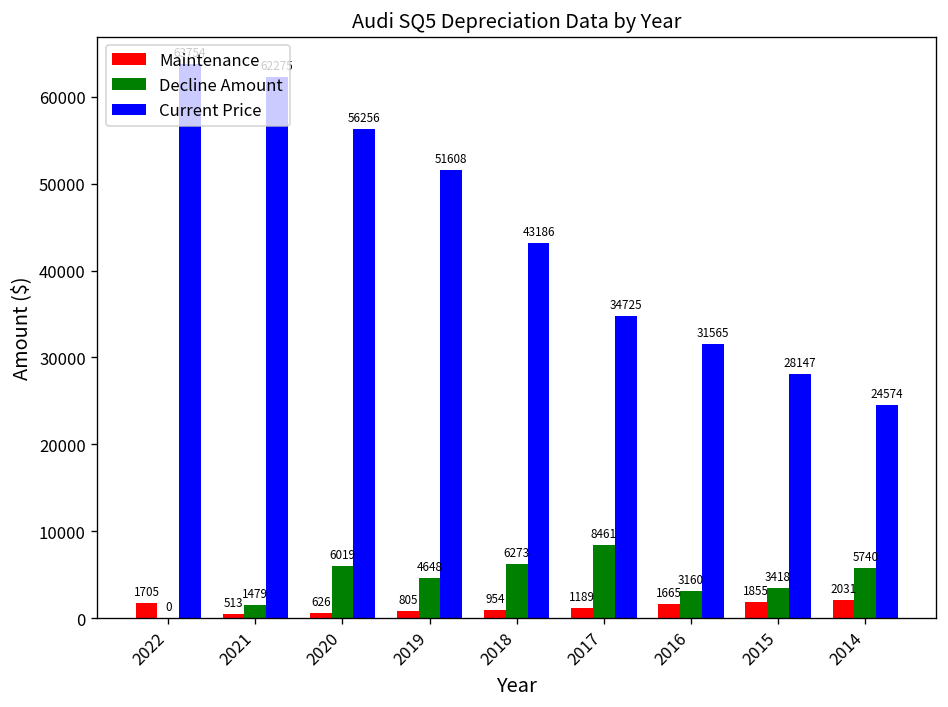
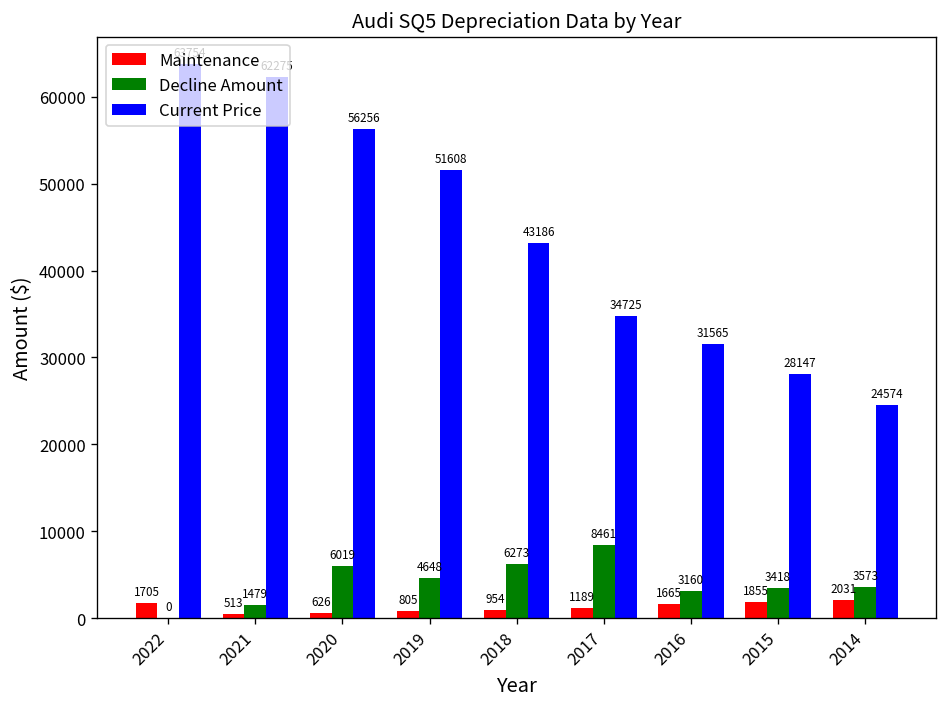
Decline Amount, 2014: 5740 -> 3573
